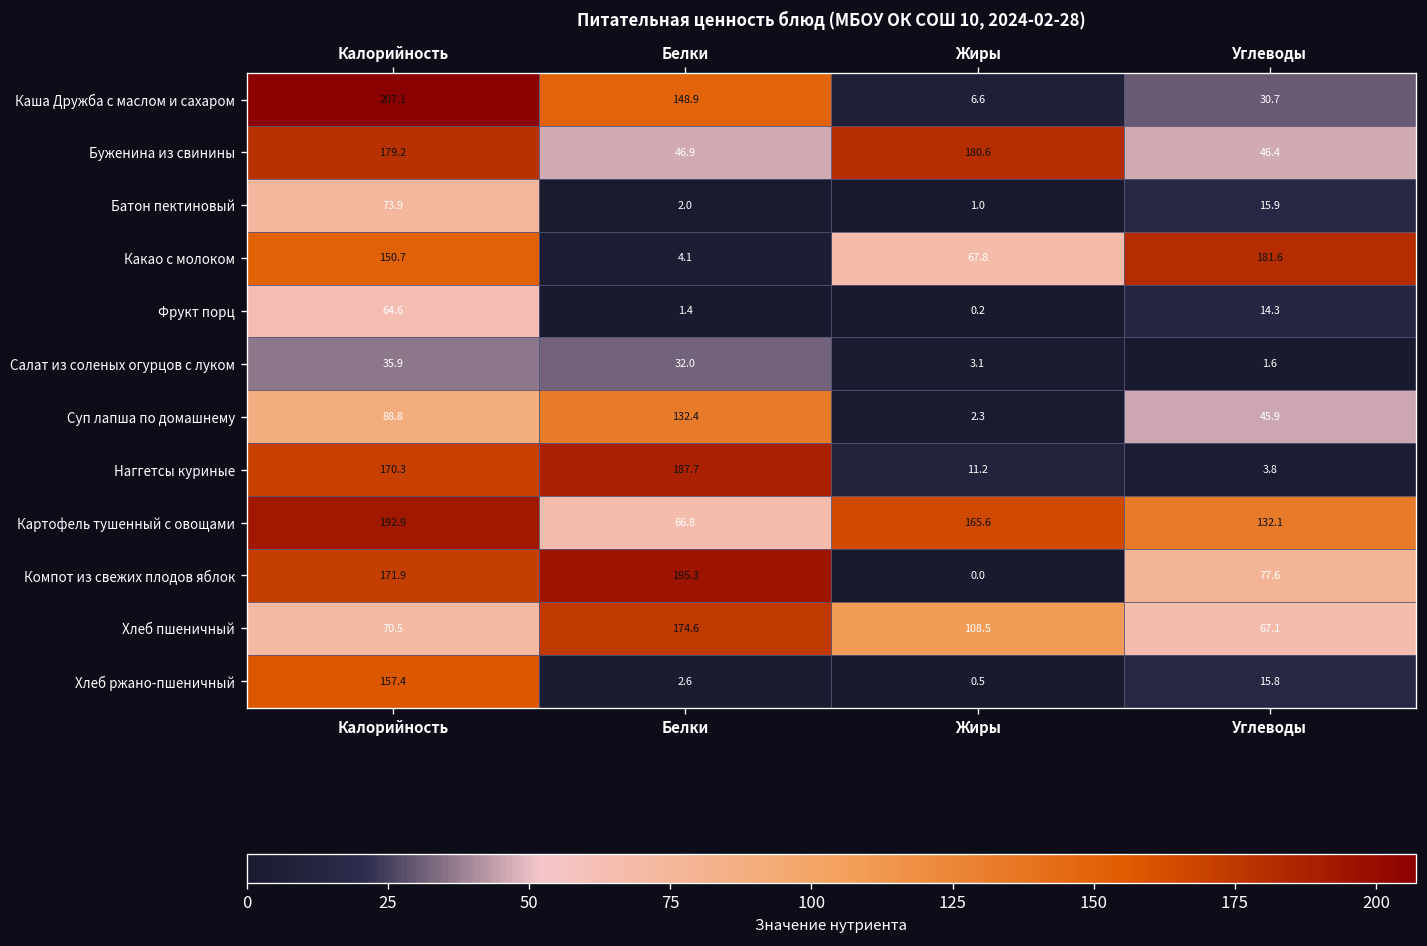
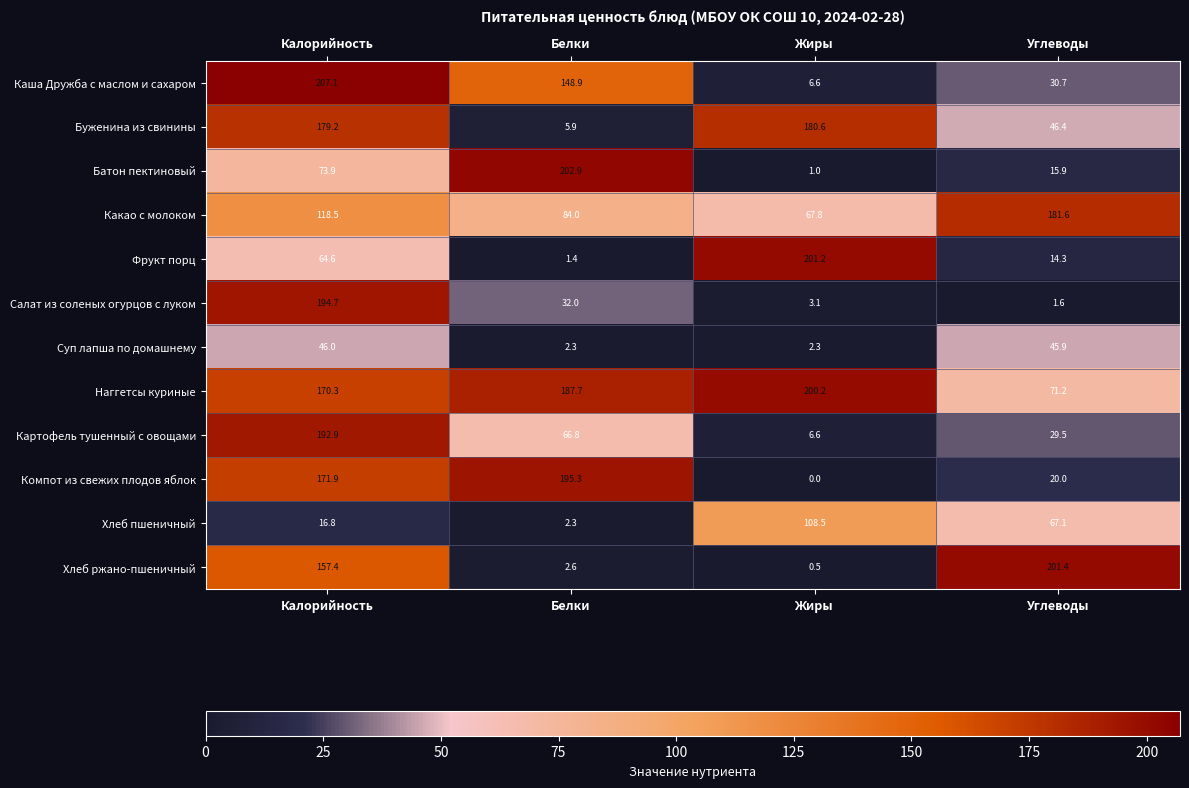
Буженина из свинины, Белки: 46.9 -> 5.9
Батон пектиновый, Белки: 2.0 -> 202.9
Какао с молоком, Калорийность: 150.7 -> 118.5
Какао с молоком, Белки: 4.1 -> 84.0
Фрукт порц, Жиры: 0.2 -> 201.2
Салат из соленых огурцов с луком, Калорийность: 35.9 -> 194.7
Суп лапша по домашнему, Калорийность: 88.8 -> 46.0
Суп лапша по домашнему, Белки: 132.4 -> 2.3
Наггетсы куриные, Жиры: 11.2 -> 200.2
Наггетсы куриные, Углеводы: 3.8 -> 71.2
Картофель тушенный с овощами, Жиры: 165.6 -> 6.6
Картофель тушенный с овощами, Углеводы: 132.1 -> 29.5
Компот из свежих плодов яблок, Углеводы: 77.6 -> 20.0
Хлеб пшеничный, Калорийность: 70.5 -> 16.8
Хлеб пшеничный, Белки: 174.6 -> 2.3
Хлеб ржано-пшеничный, Углеводы: 15.8 -> 201.4
